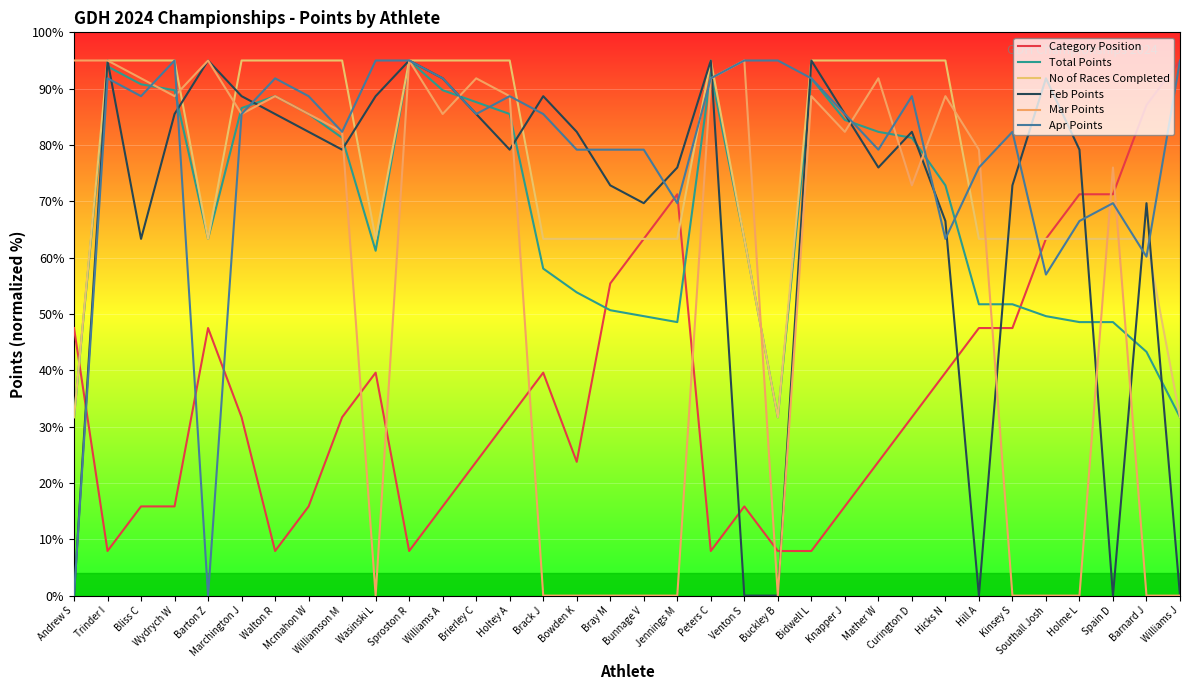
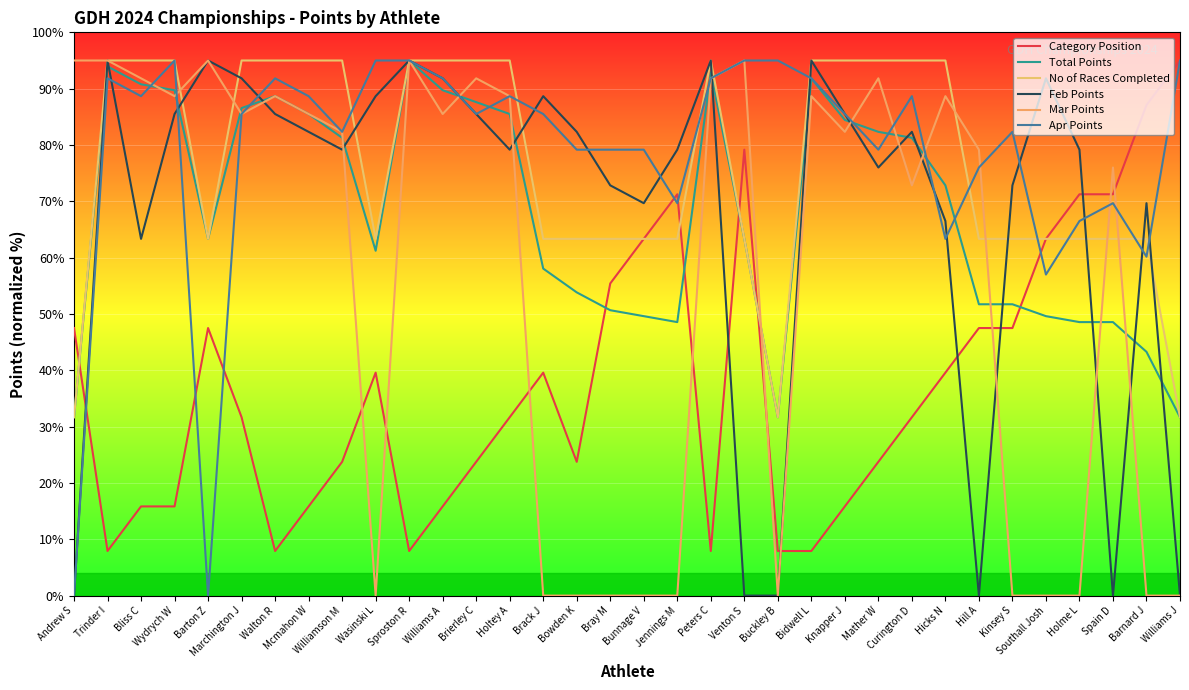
Feb Points, Marchington J: 89% -> 92%
Category Position, Williamson M: 32% -> 24%
Feb Points, Jennings M: 76% -> 79%
Category Position, Venton S: 16% -> 79%
